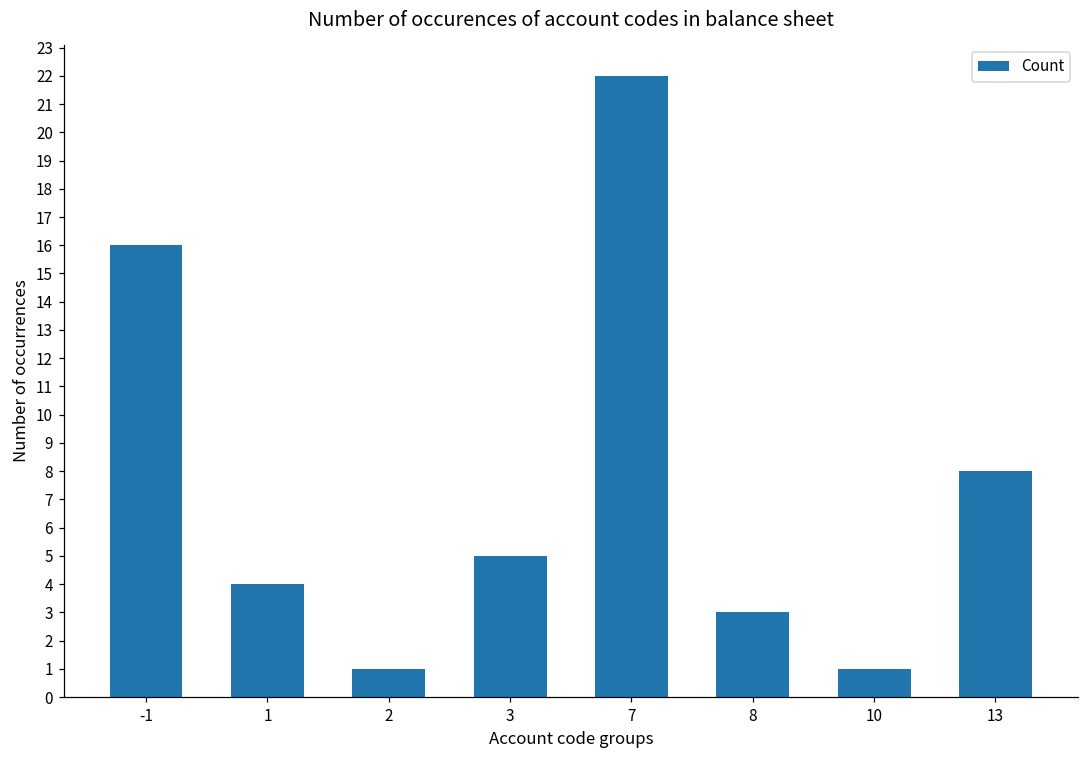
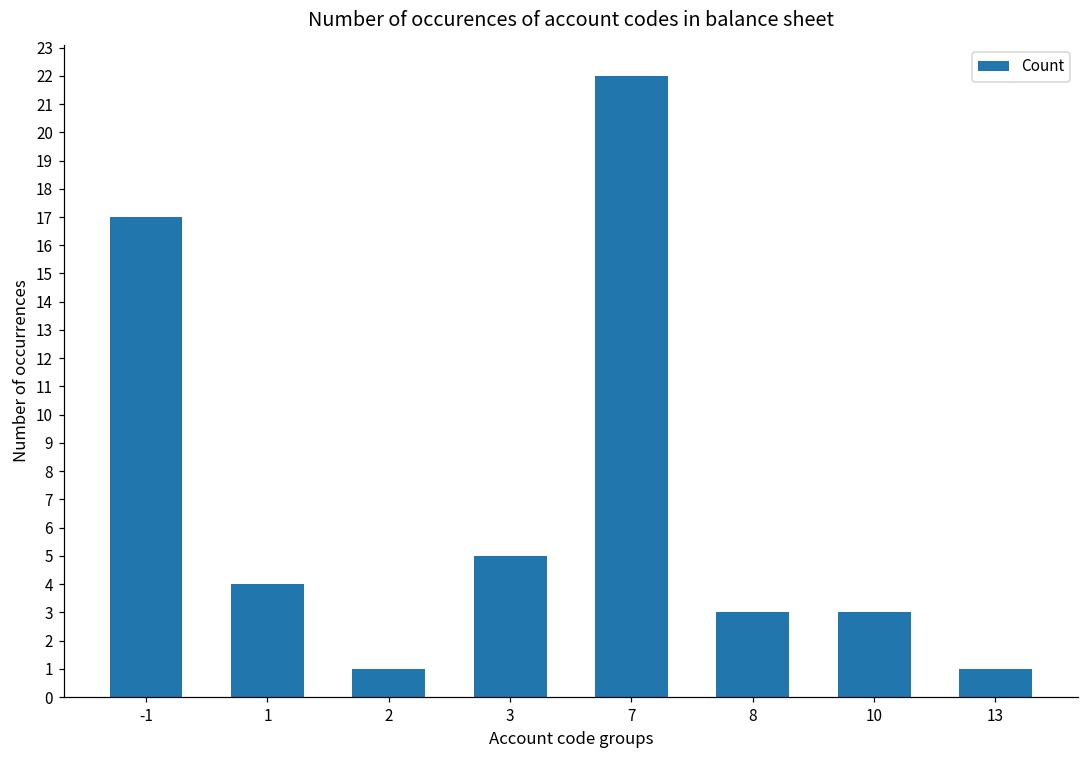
-1: 16 -> 17
10: 1 -> 3
13: 8 -> 1
